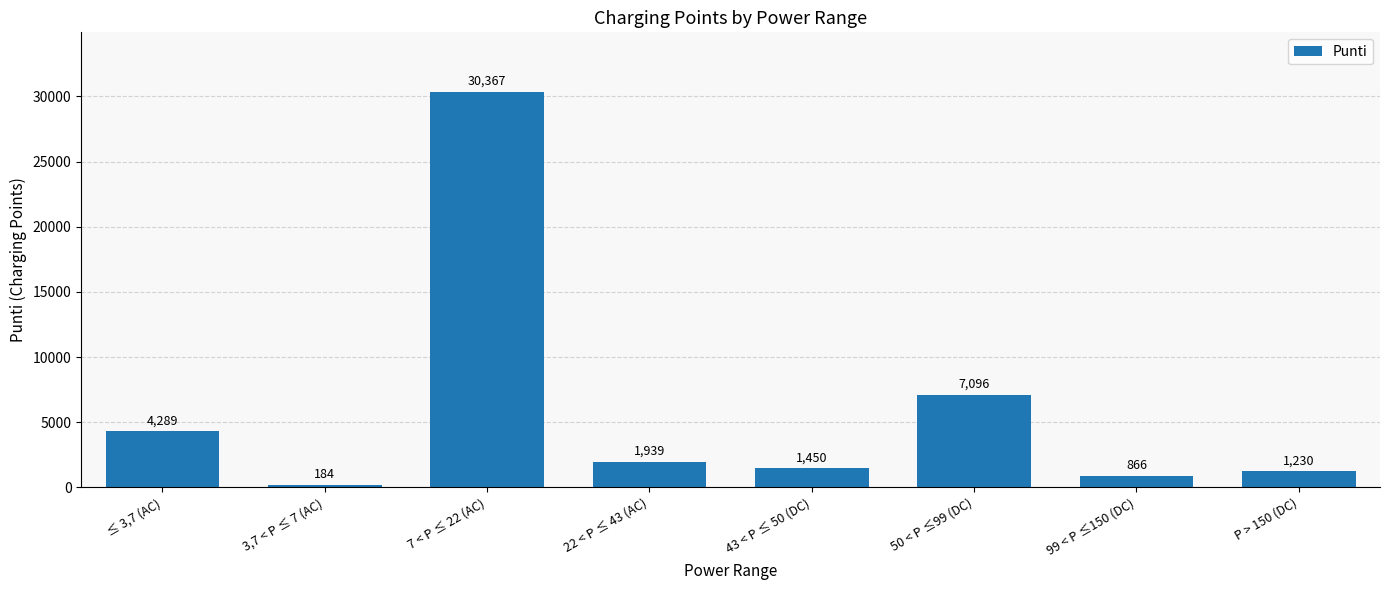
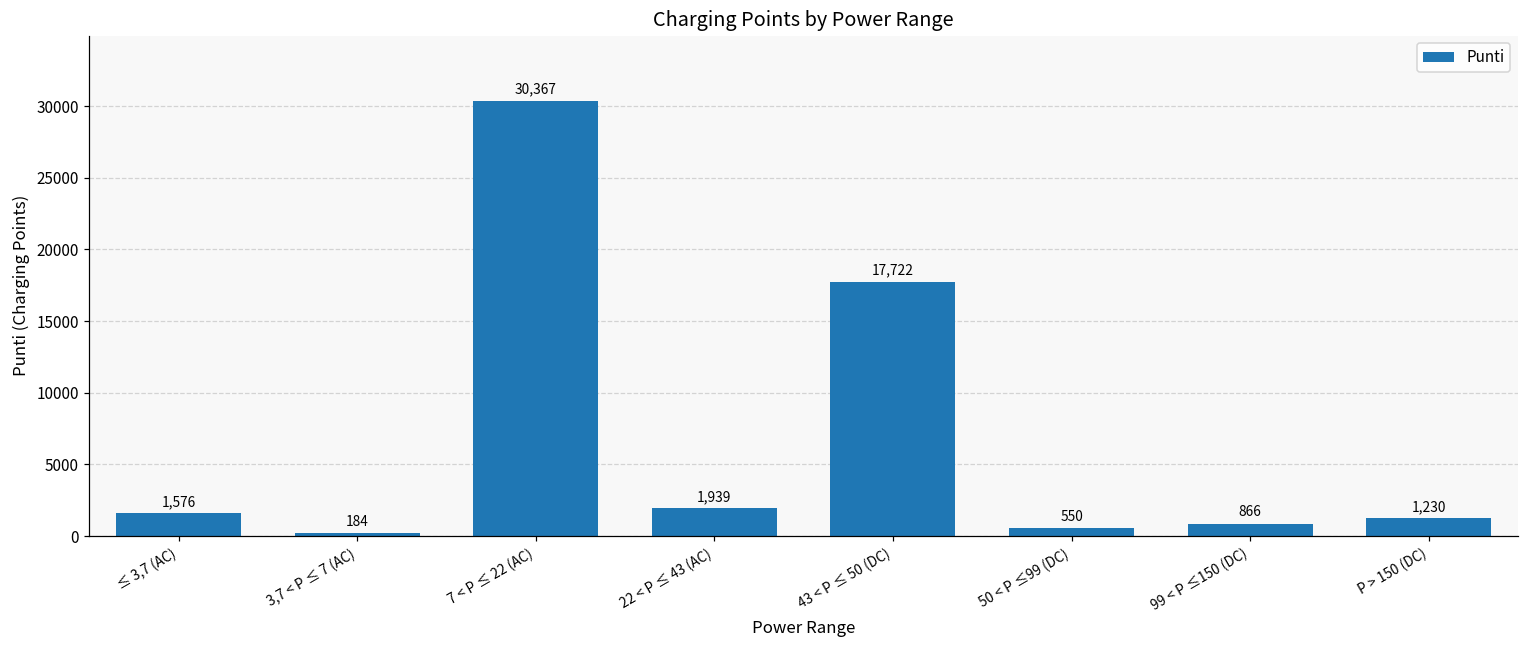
≤ 3,7 (AC): 4,289 -> 1,576
43 < P ≤ 50 (DC): 1,450 -> 17,722
50 < P ≤99 (DC): 7,096 -> 550
